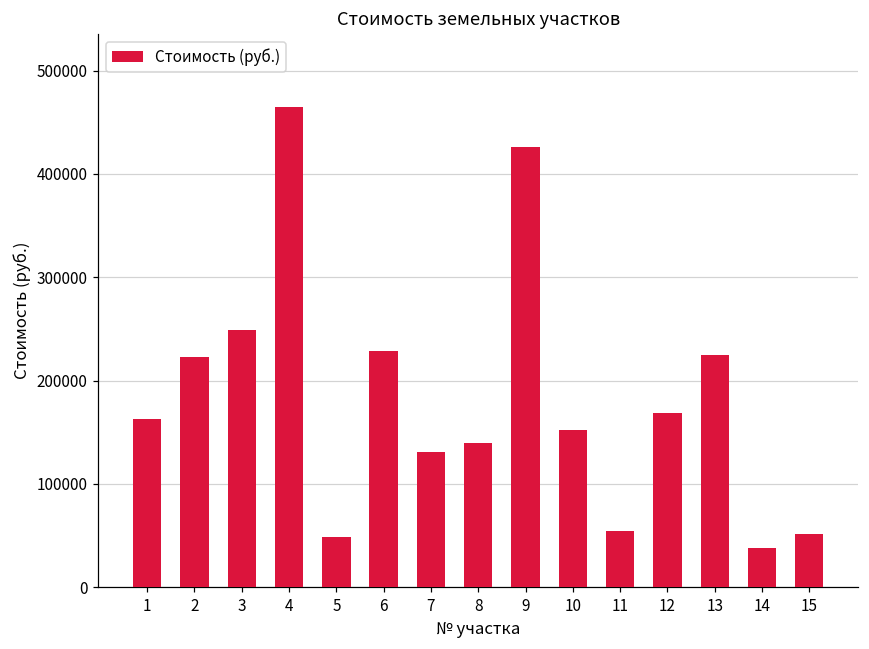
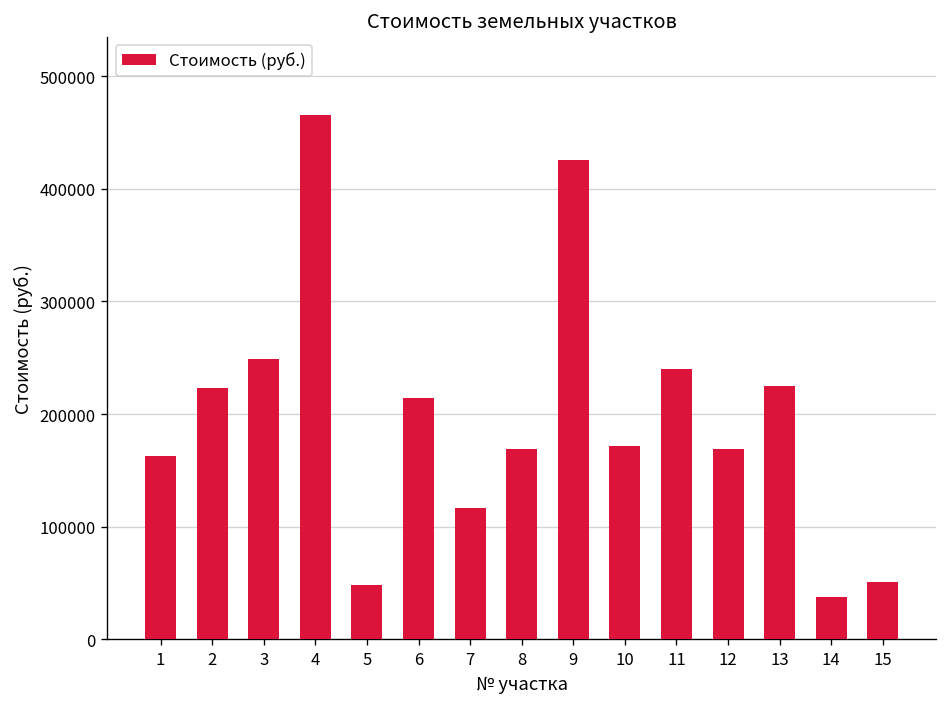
6: 230000 -> 210000
7: 130000 -> 120000
8: 140000 -> 170000
10: 150000 -> 170000
11: 50000 -> 240000
